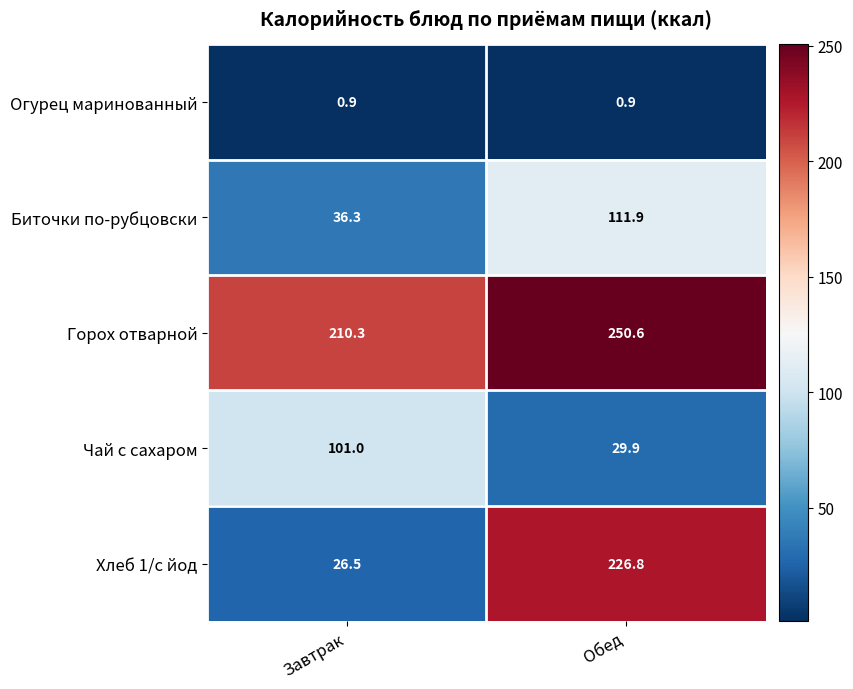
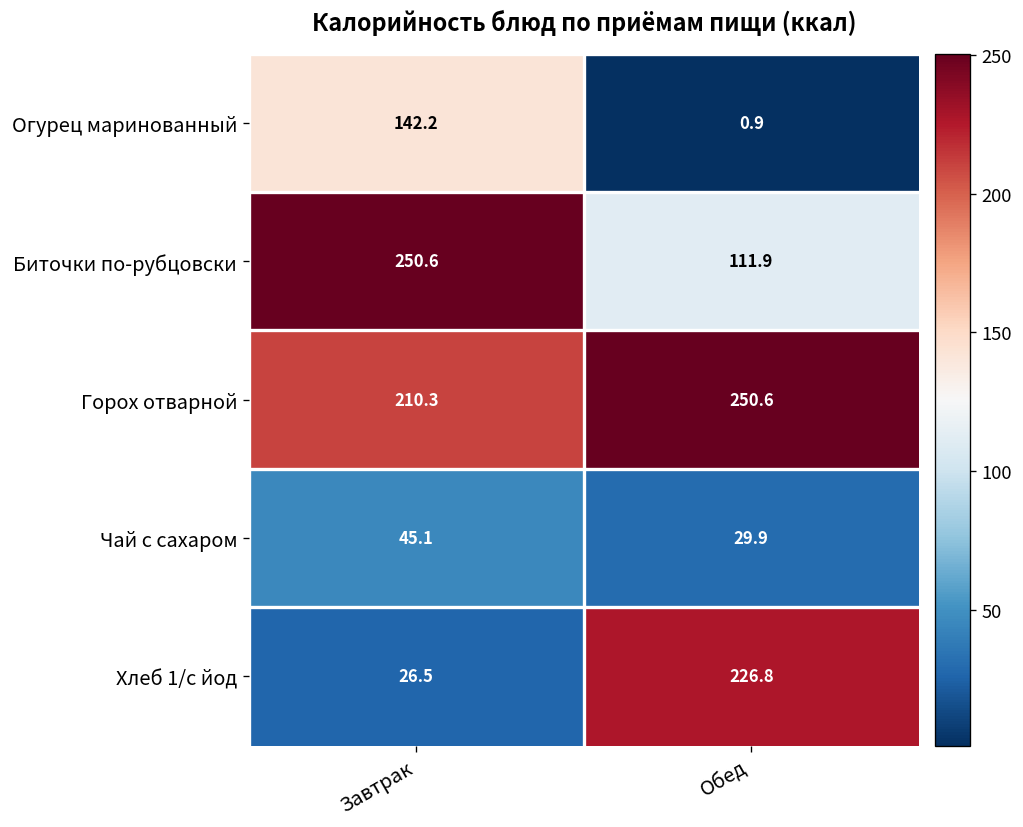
Огурец маринованный, Завтрак: 0.9 -> 142.2
Биточки по-рубцовски, Завтрак: 36.3 -> 250.6
Чай с сахаром, Завтрак: 101.0 -> 45.1
